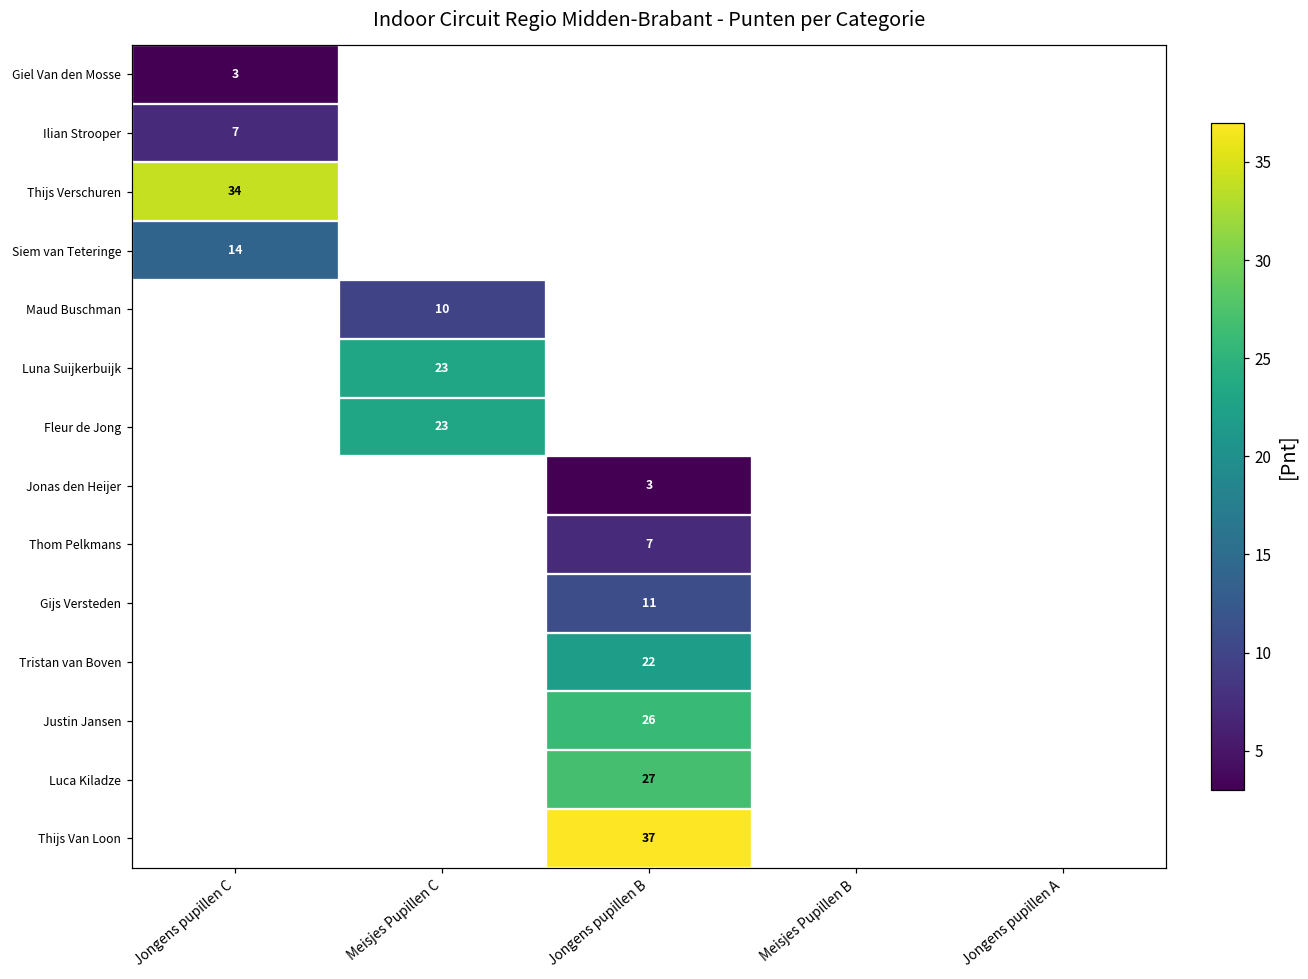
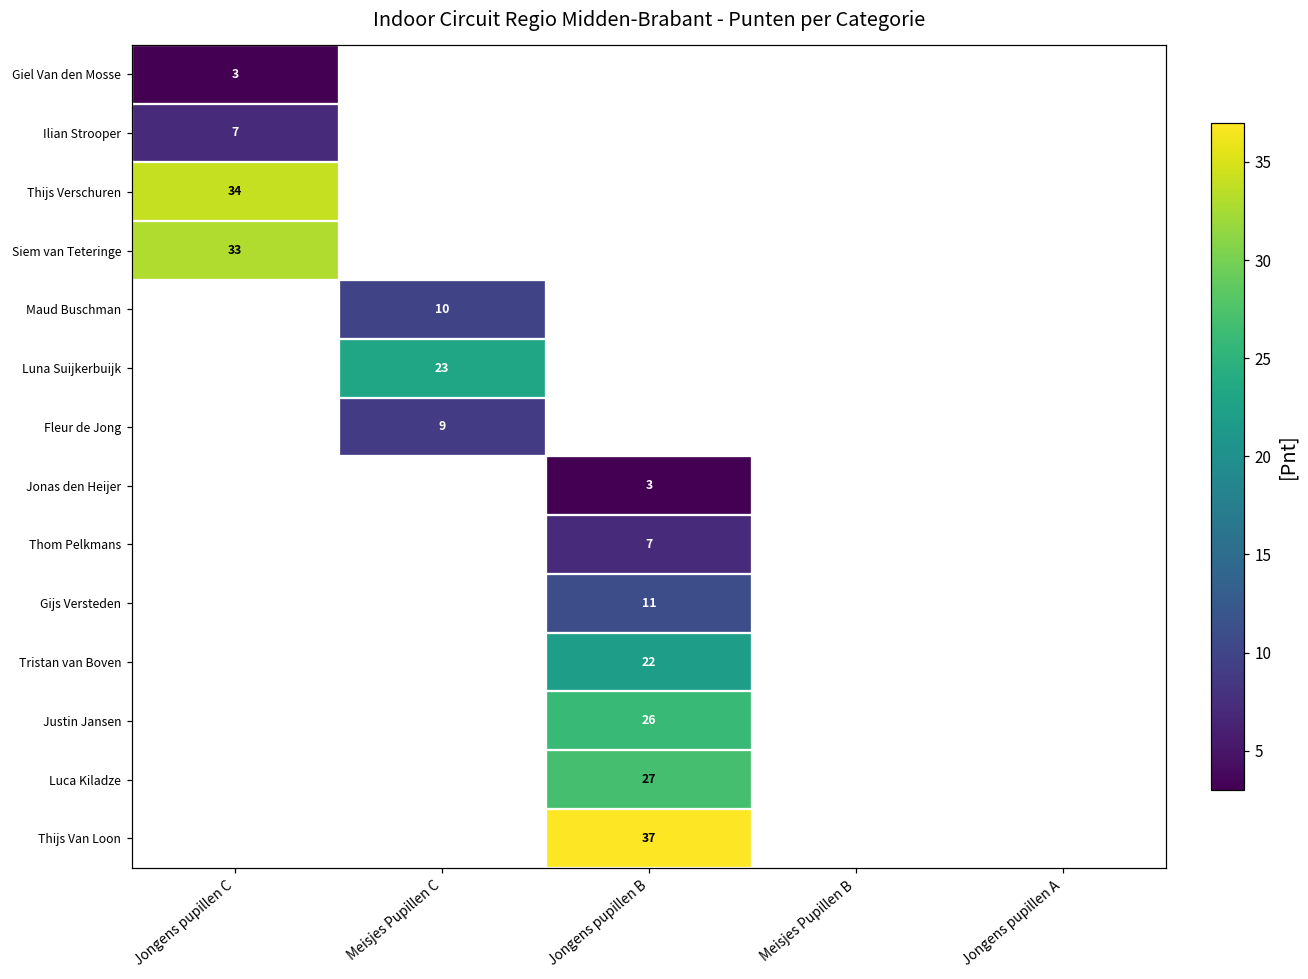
Siem van Teteringe, Jongens pupillen C: 14 -> 33
Fleur de Jong, Meisjes Pupillen C: 23 -> 9
